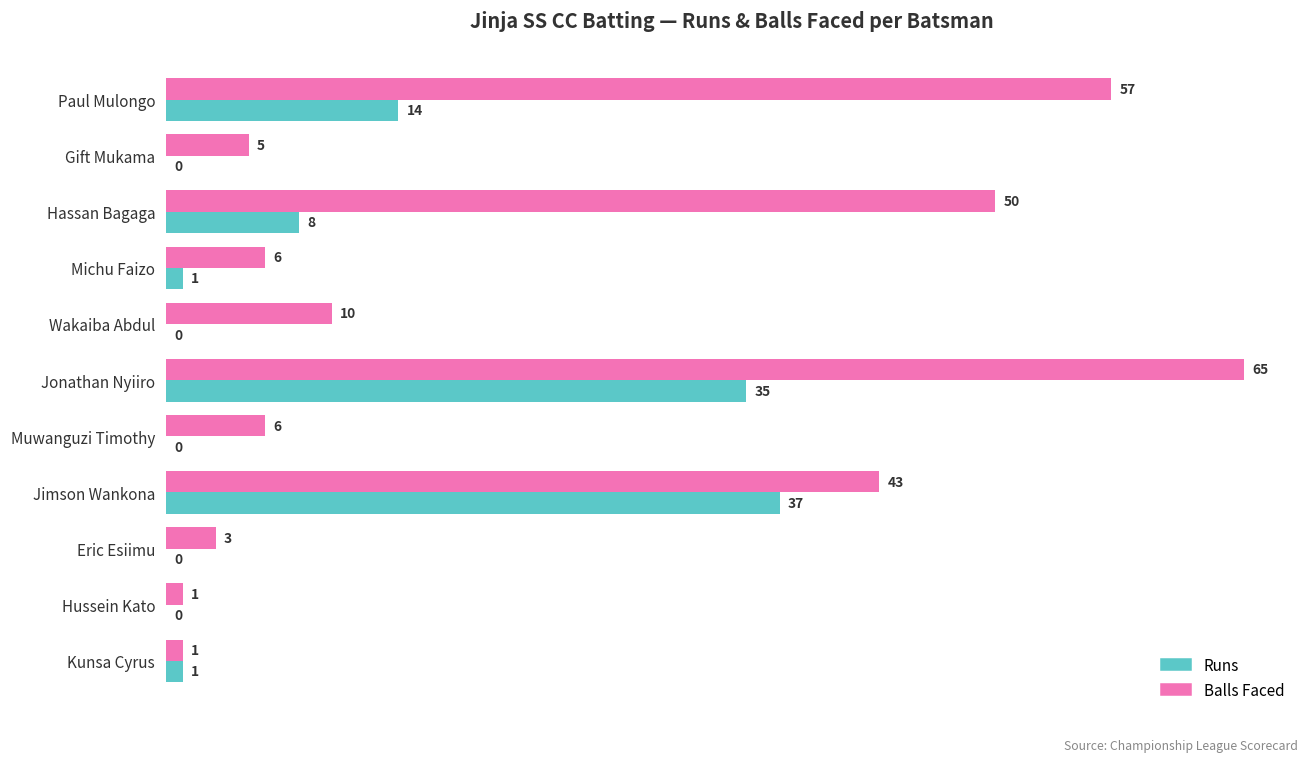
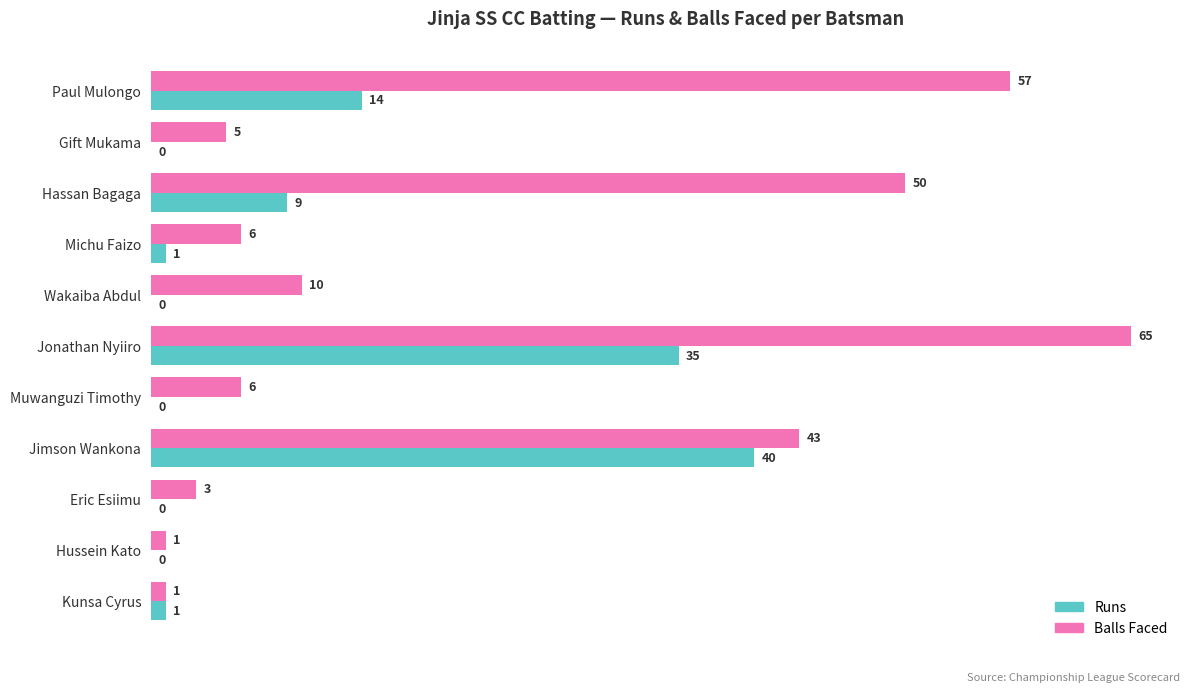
Runs, Hassan Bagaga: 8 -> 9
Runs, Jimson Wankona: 37 -> 40
